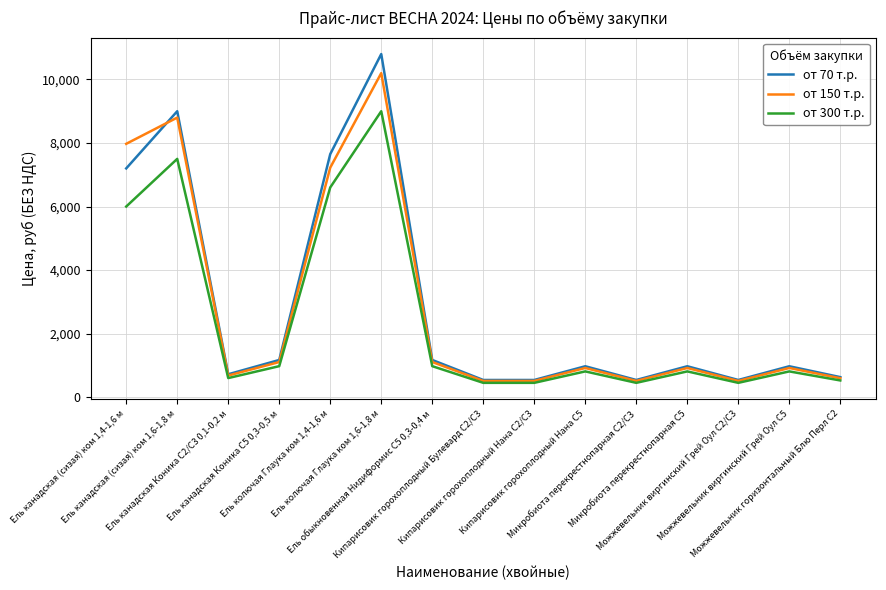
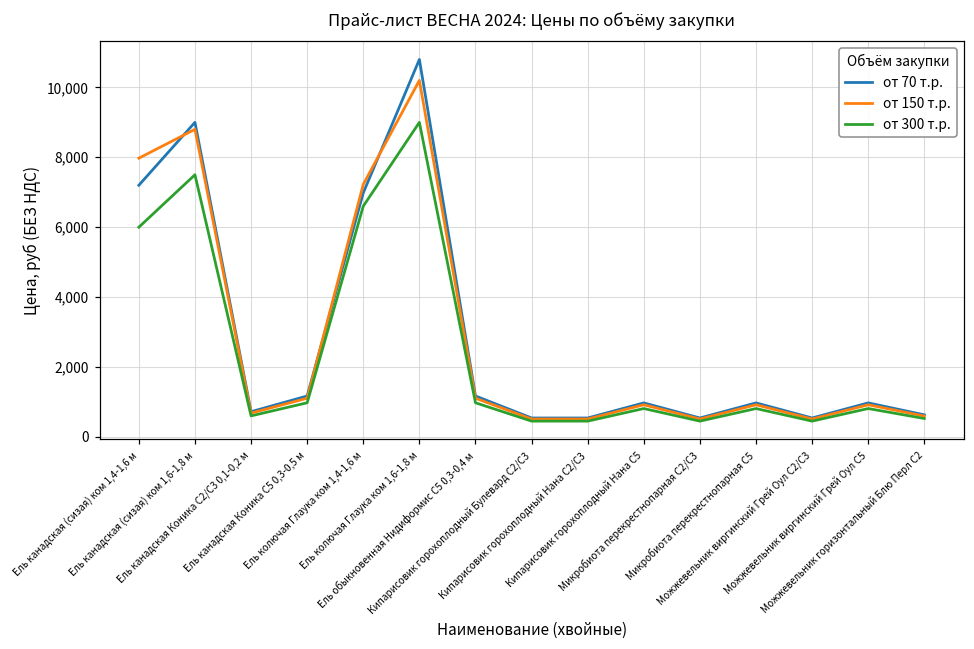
от 70 т.р., Ель колючая Глаука ком 1,4-1,6 м: 7,700 -> 7,000
